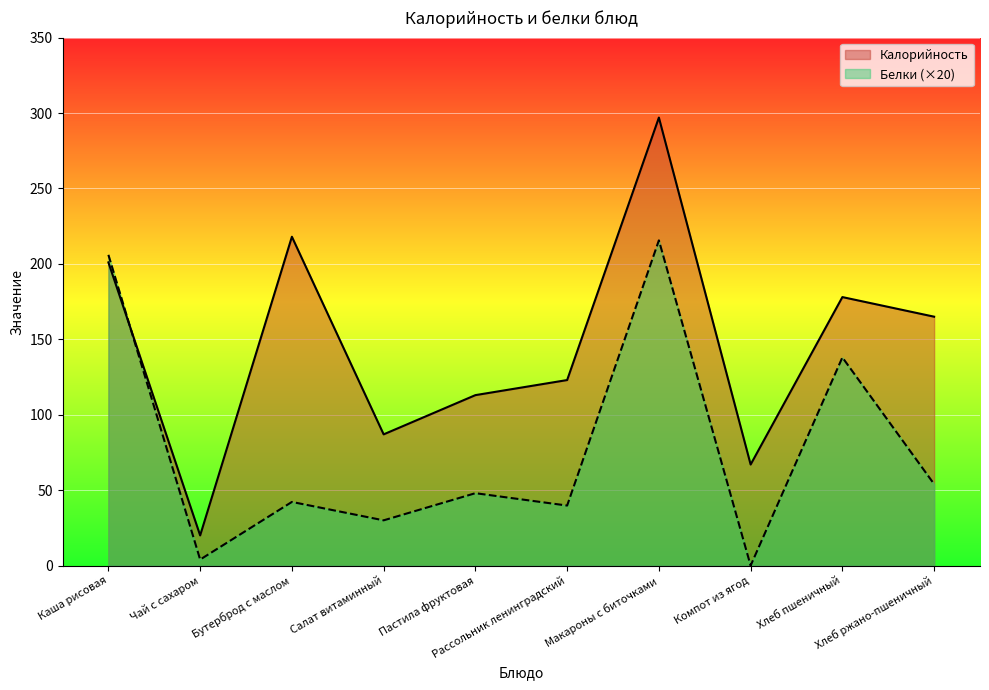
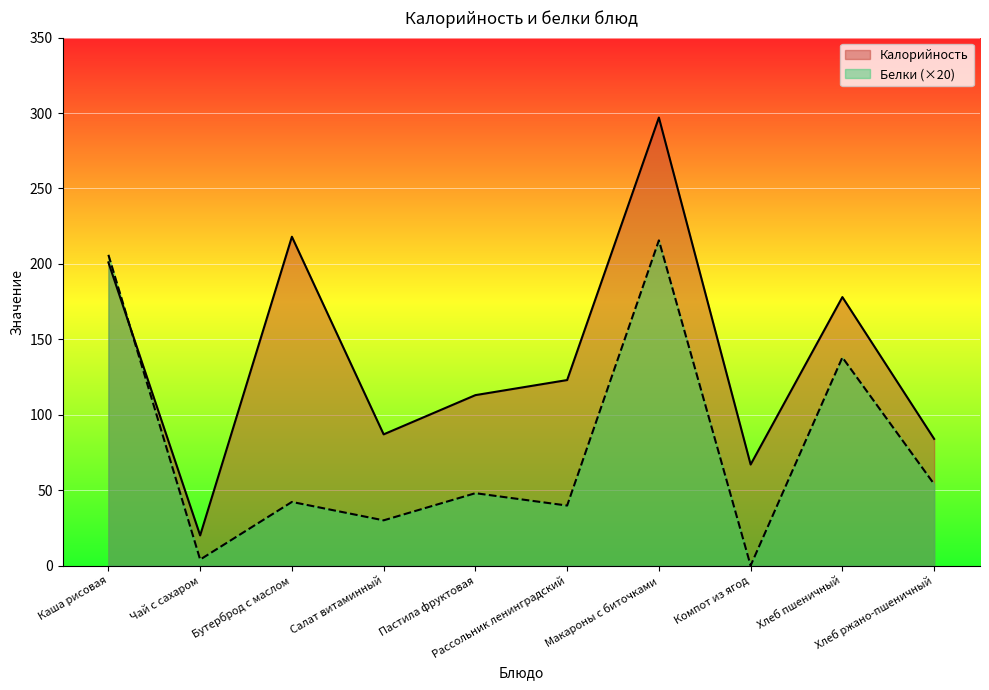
Калорийность, Хлеб ржано-пшеничный: 165 -> 84
